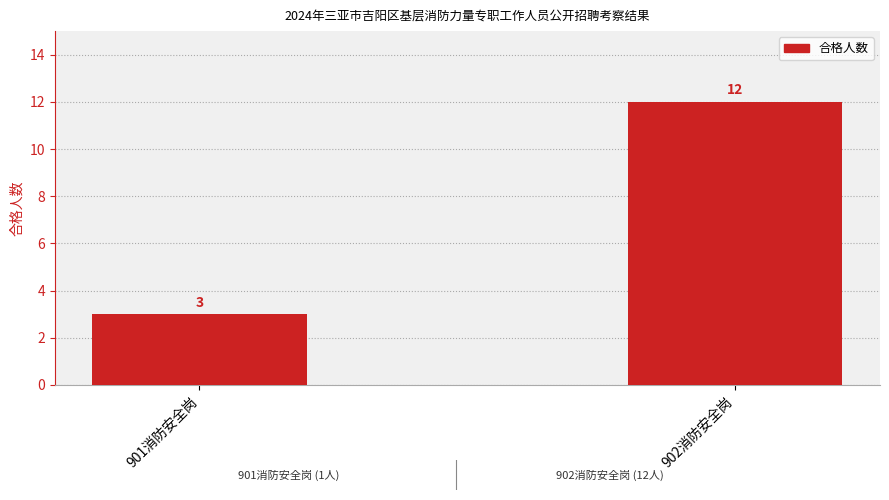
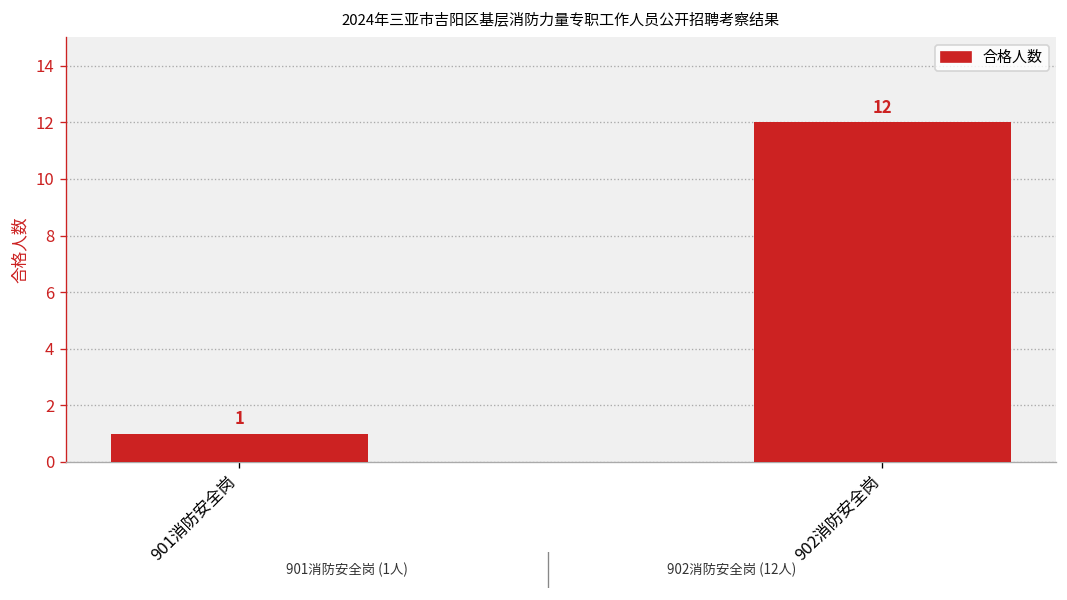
901消防安全岗: 3 -> 1
